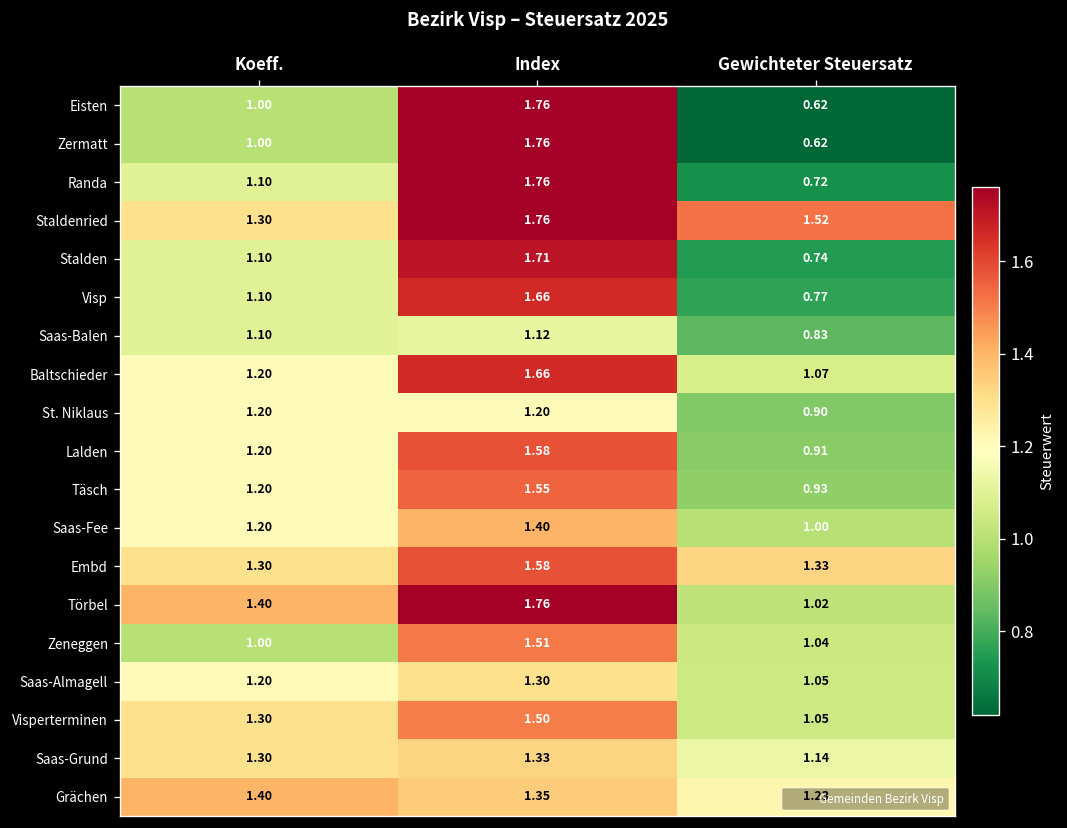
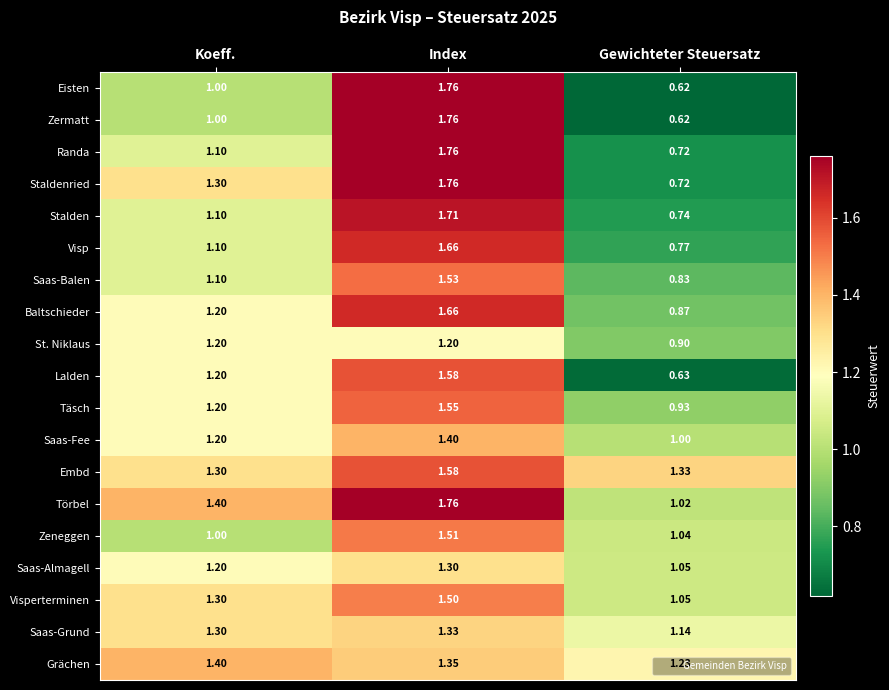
Staldenried, Gewichteter Steuersatz: 1.52 -> 0.72
Saas-Balen, Index: 1.12 -> 1.53
Baltschieder, Gewichteter Steuersatz: 1.07 -> 0.87
Lalden, Gewichteter Steuersatz: 0.91 -> 0.63
